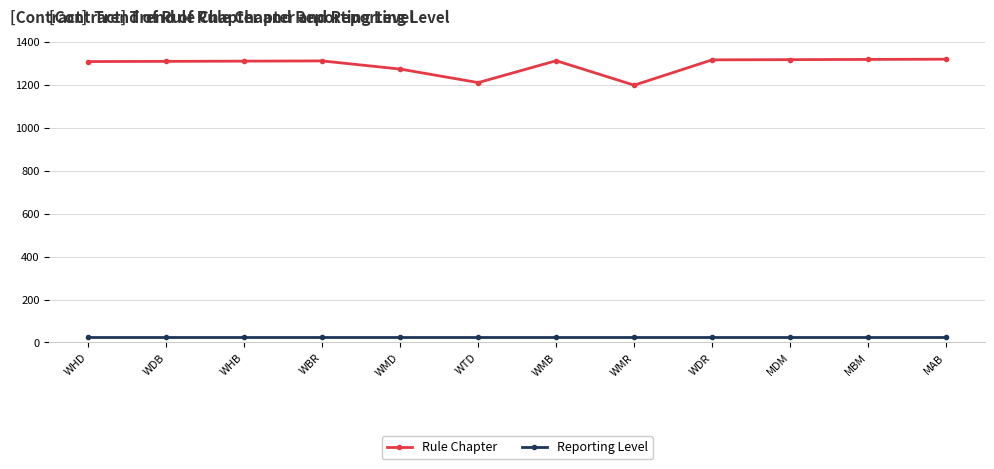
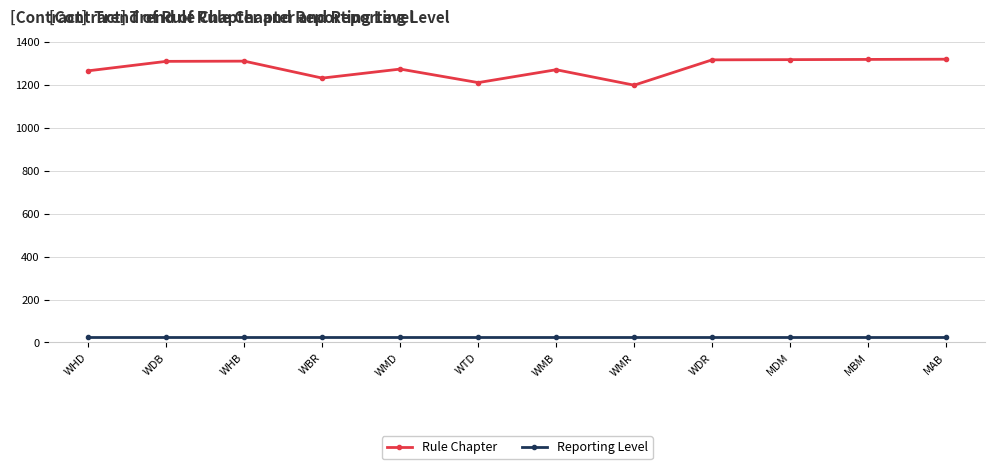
Rule Chapter, WHD: 1310 -> 1270
Rule Chapter, WBR: 1310 -> 1230
Rule Chapter, WMB: 1310 -> 1270
